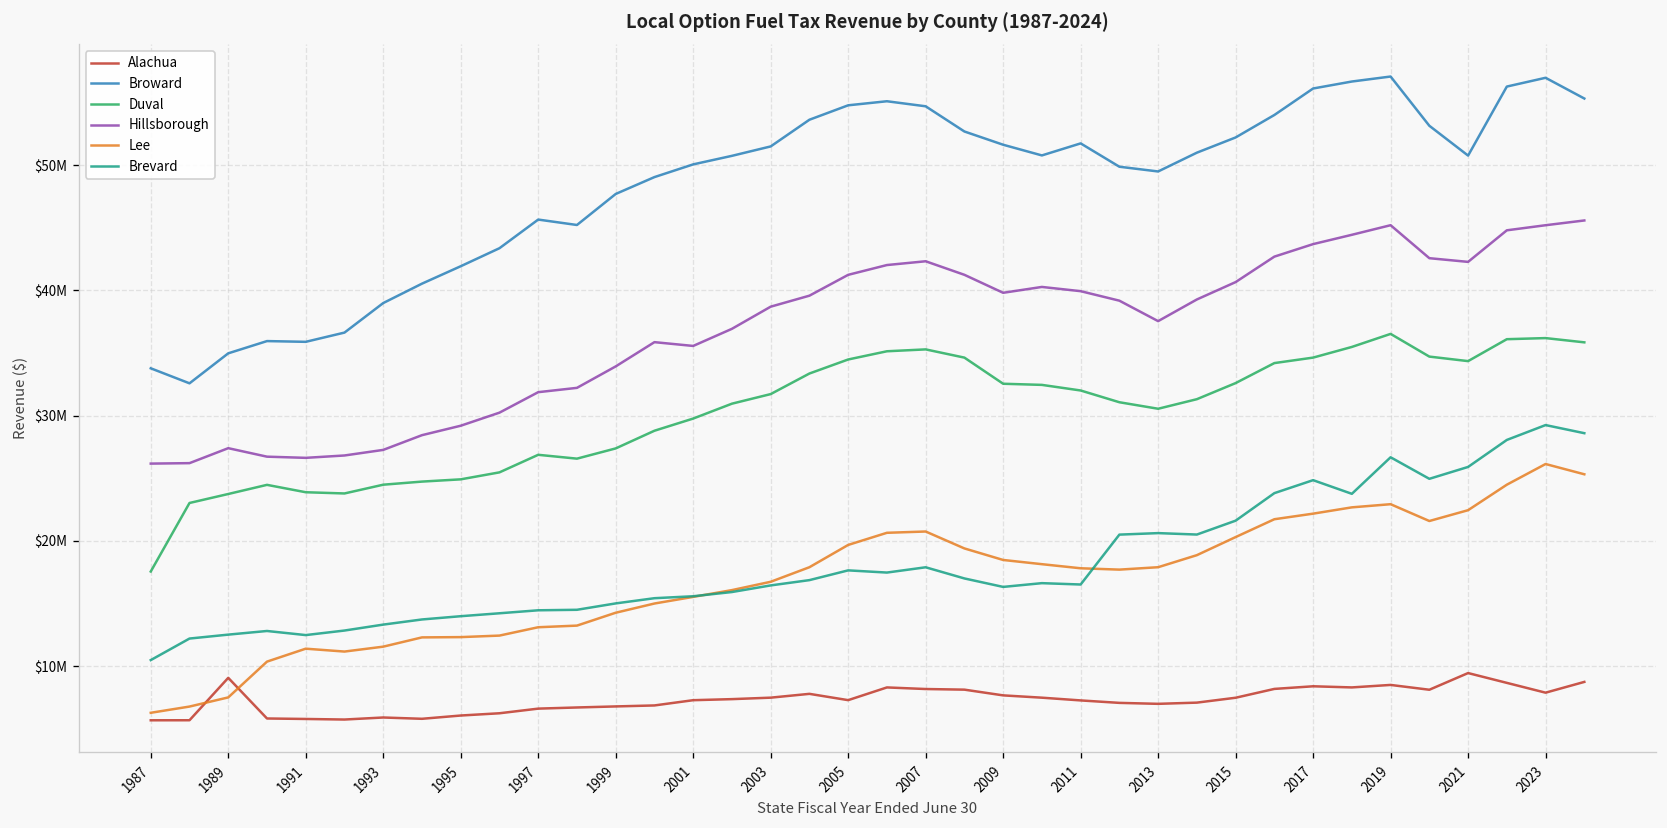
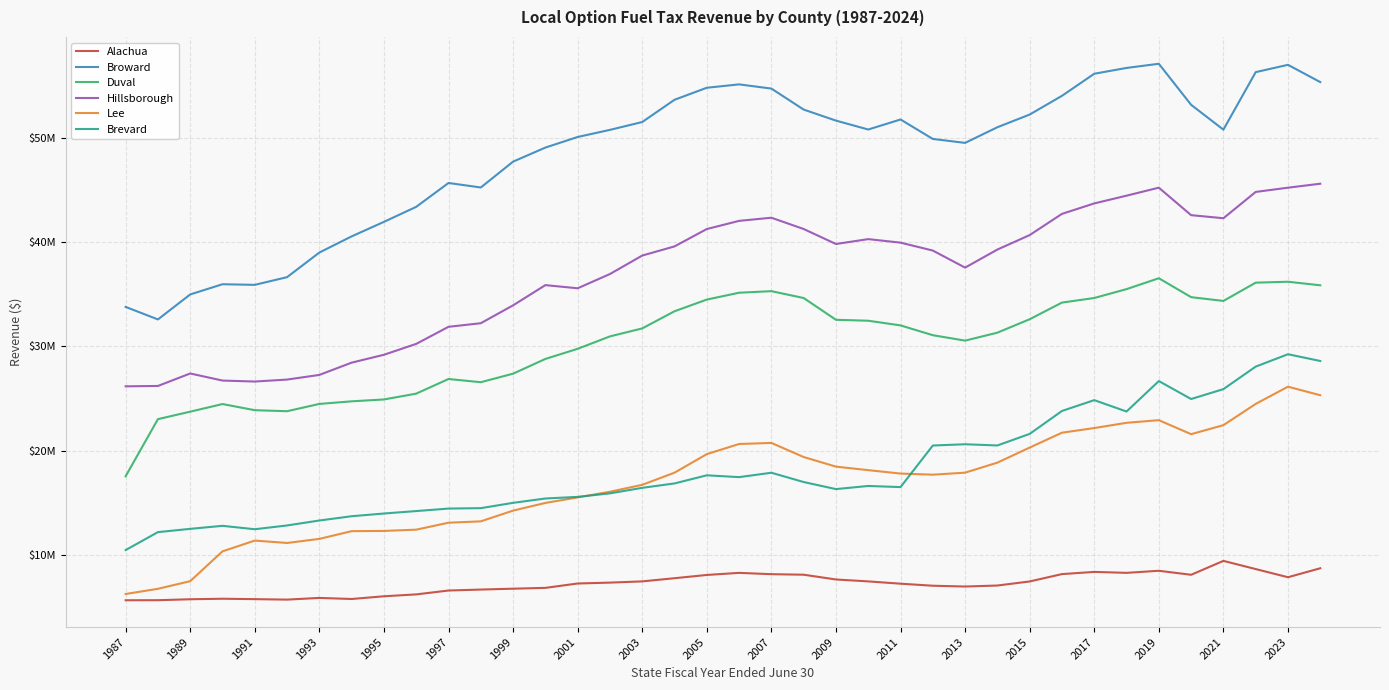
Alachua, 1989: $9100000 -> $5800000
Alachua, 2005: $7300000 -> $8100000
